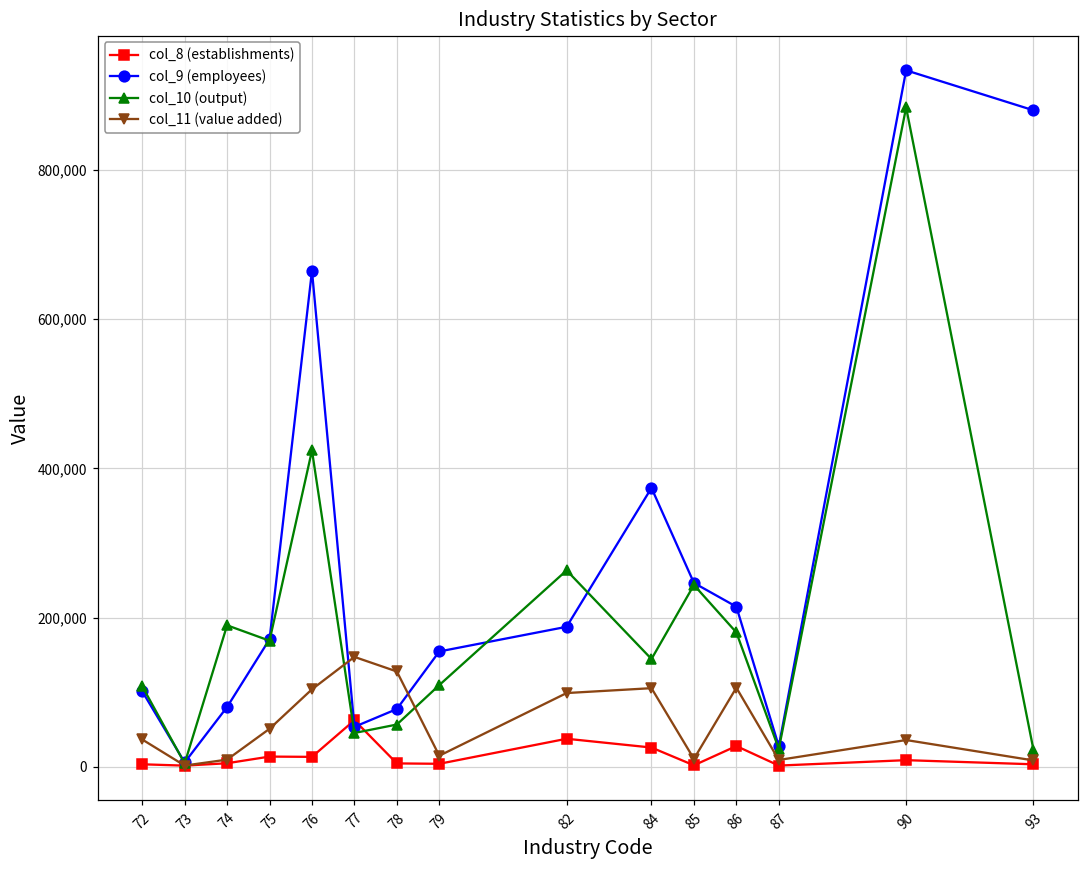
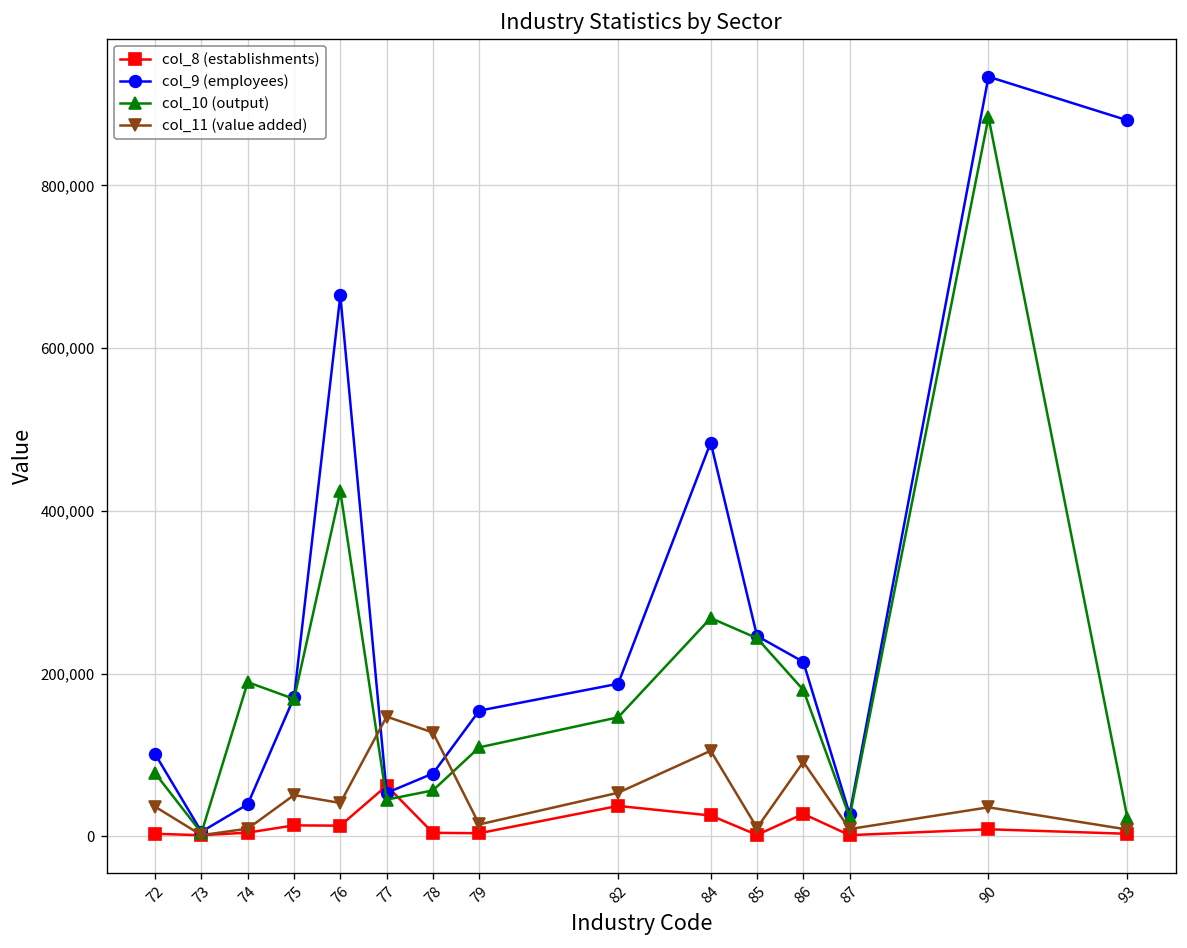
col_10 (output), 72: 110,000 -> 80,000
col_9 (employees), 74: 80,000 -> 40,000
col_11 (value added), 76: 100,000 -> 40,000
col_10 (output), 82: 260,000 -> 150,000
col_11 (value added), 82: 100,000 -> 50,000
col_9 (employees), 84: 370,000 -> 480,000
col_10 (output), 84: 140,000 -> 270,000
col_11 (value added), 86: 110,000 -> 90,000
